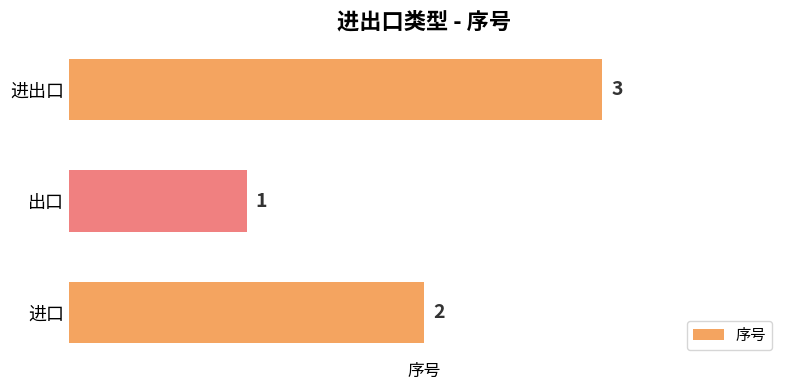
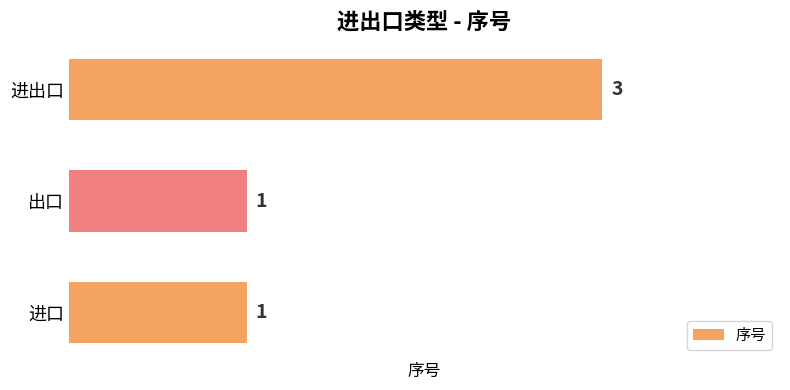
进口: 2 -> 1
